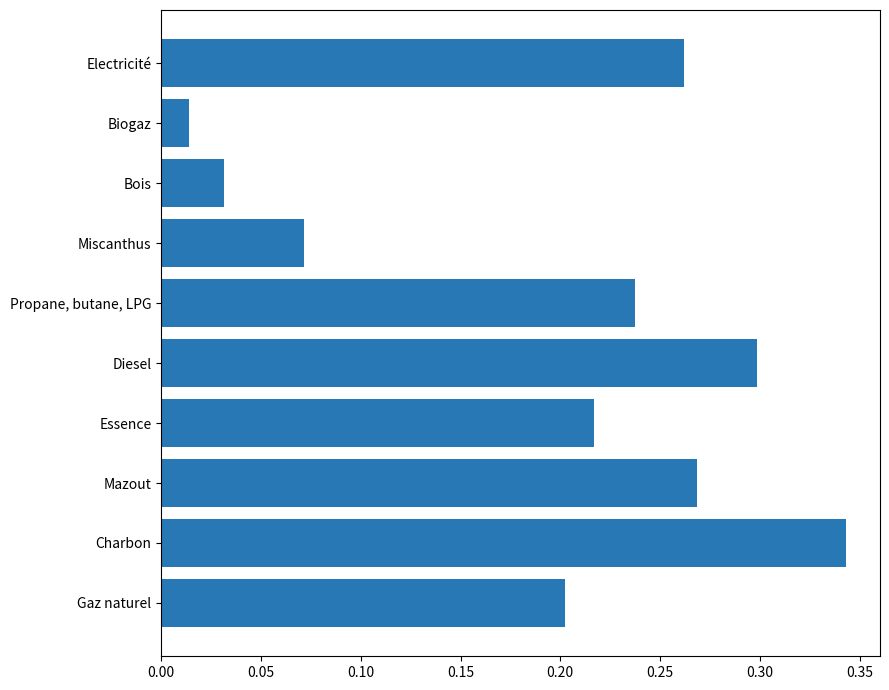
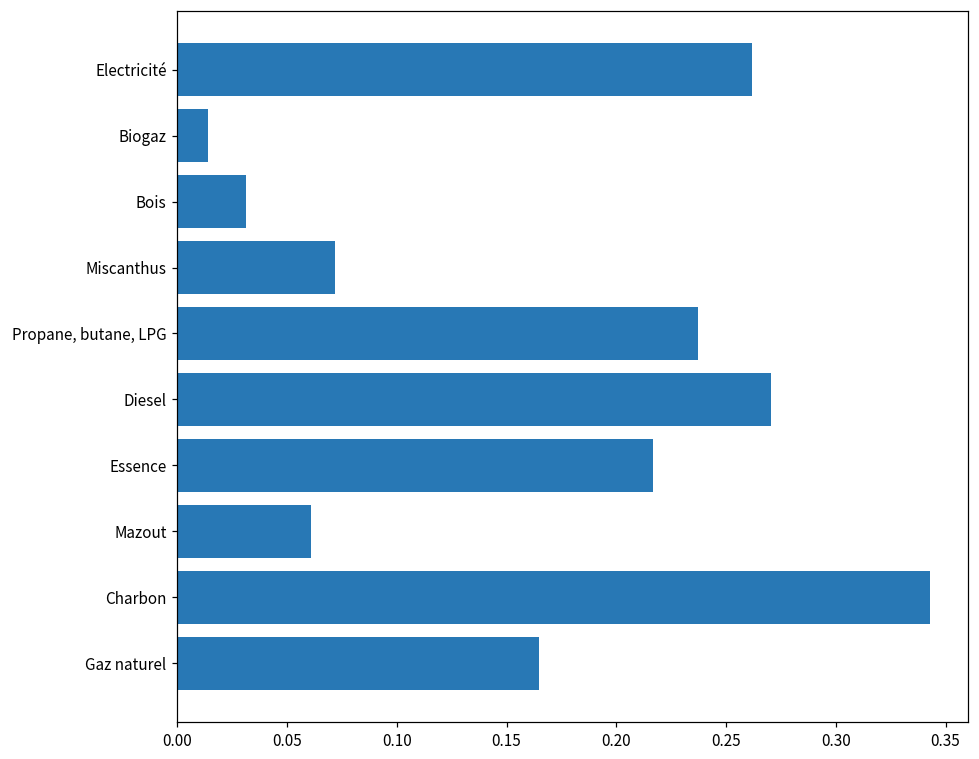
Diesel: 0.298 -> 0.270
Mazout: 0.268 -> 0.061
Gaz naturel: 0.203 -> 0.165
